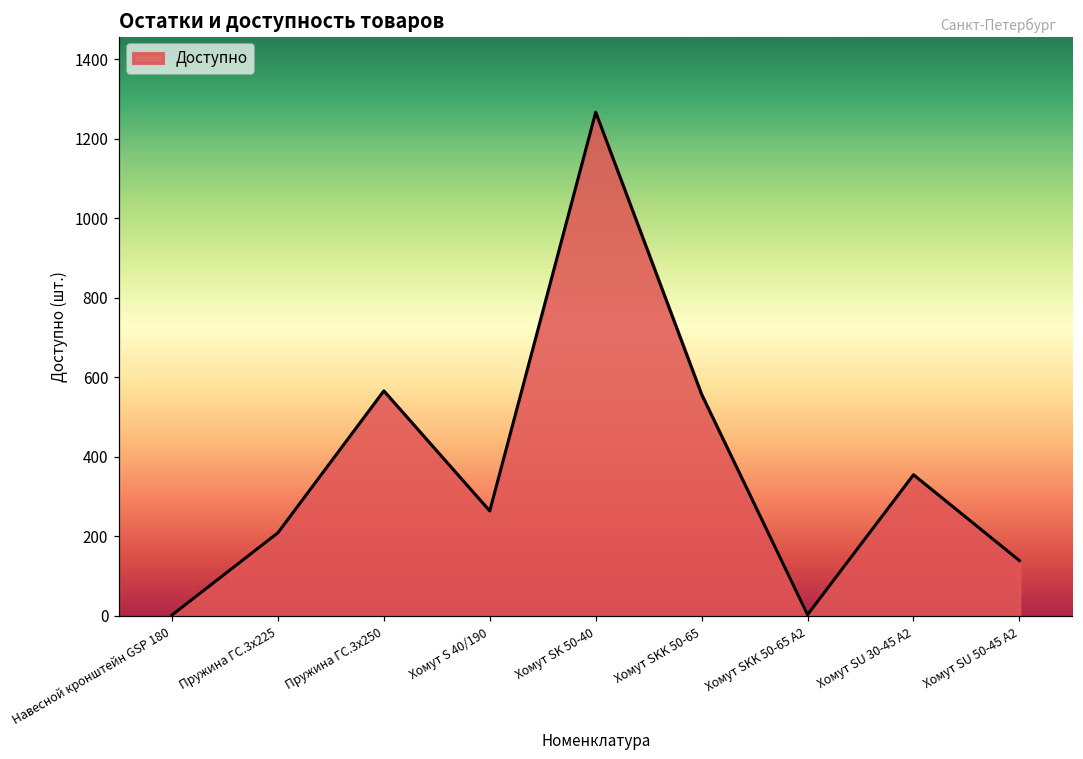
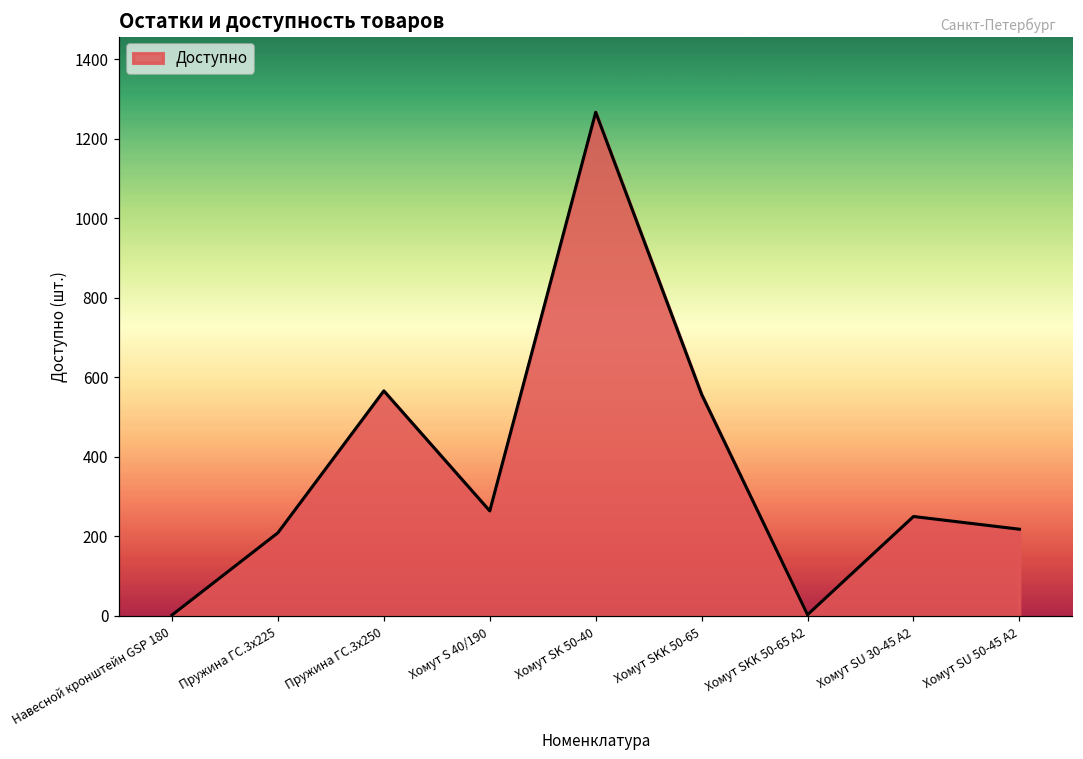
Хомут SU 30-45 А2: 360 -> 250
Хомут SU 50-45 А2: 140 -> 220
